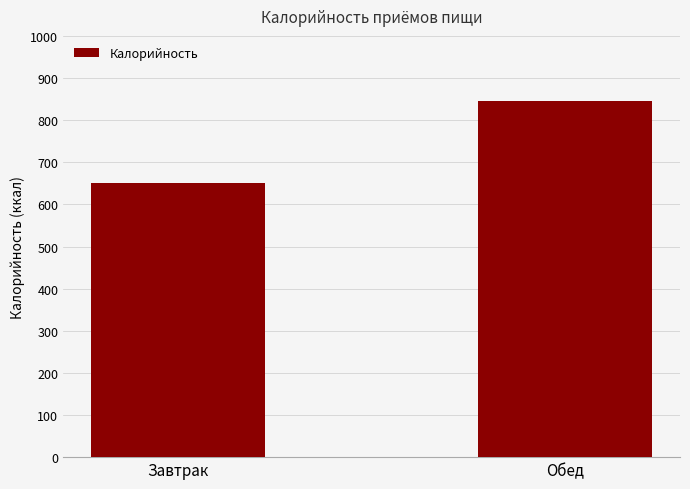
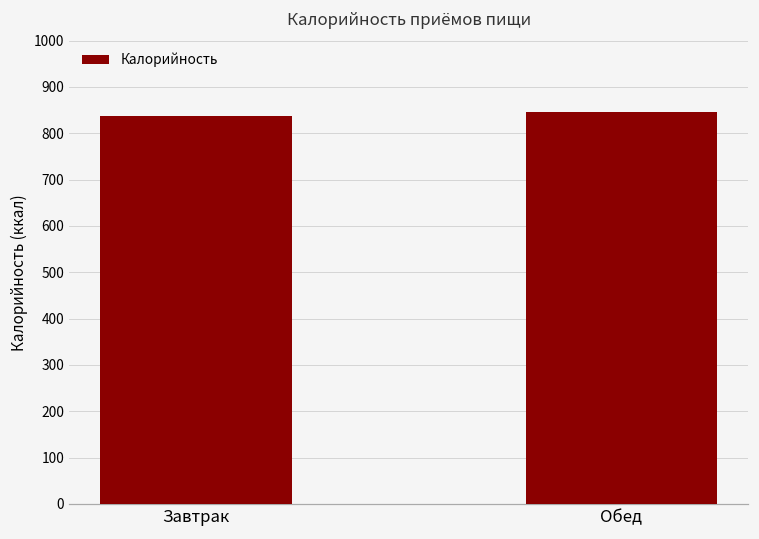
Завтрак: 650 -> 840
